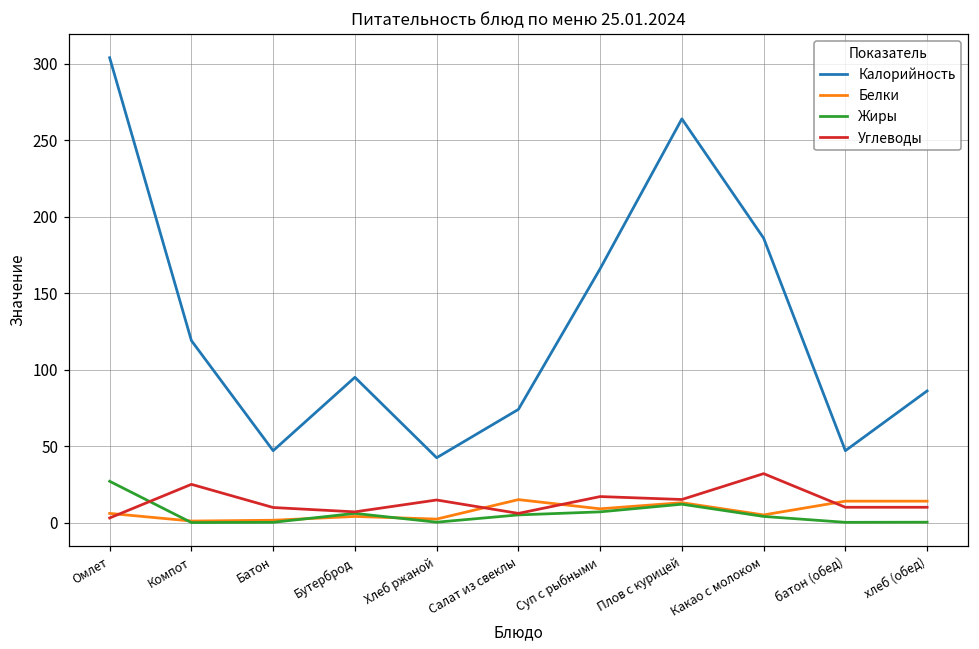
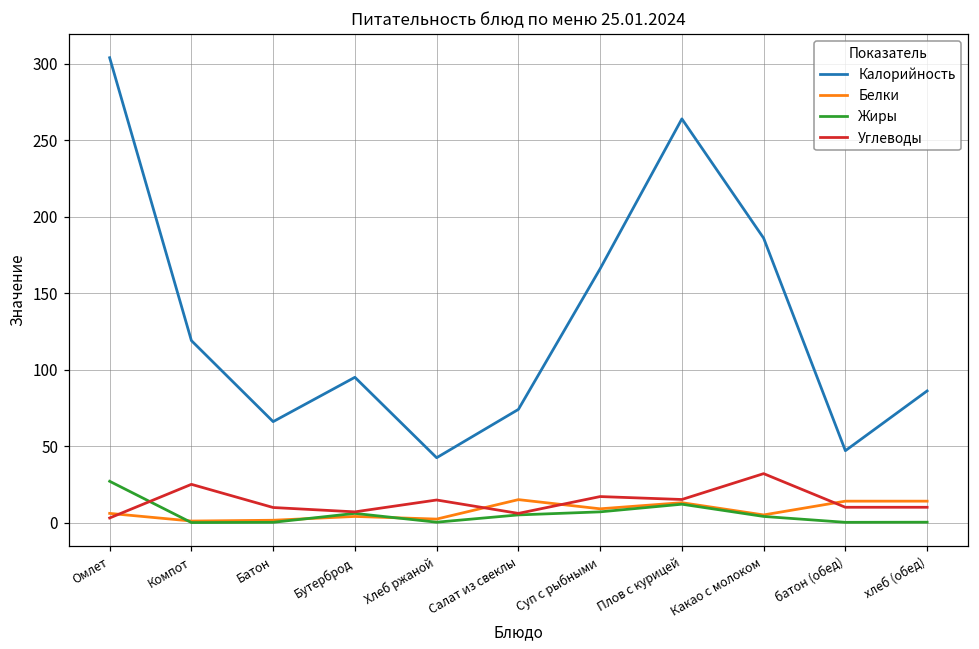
Калорийность, Батон: 47 -> 66
